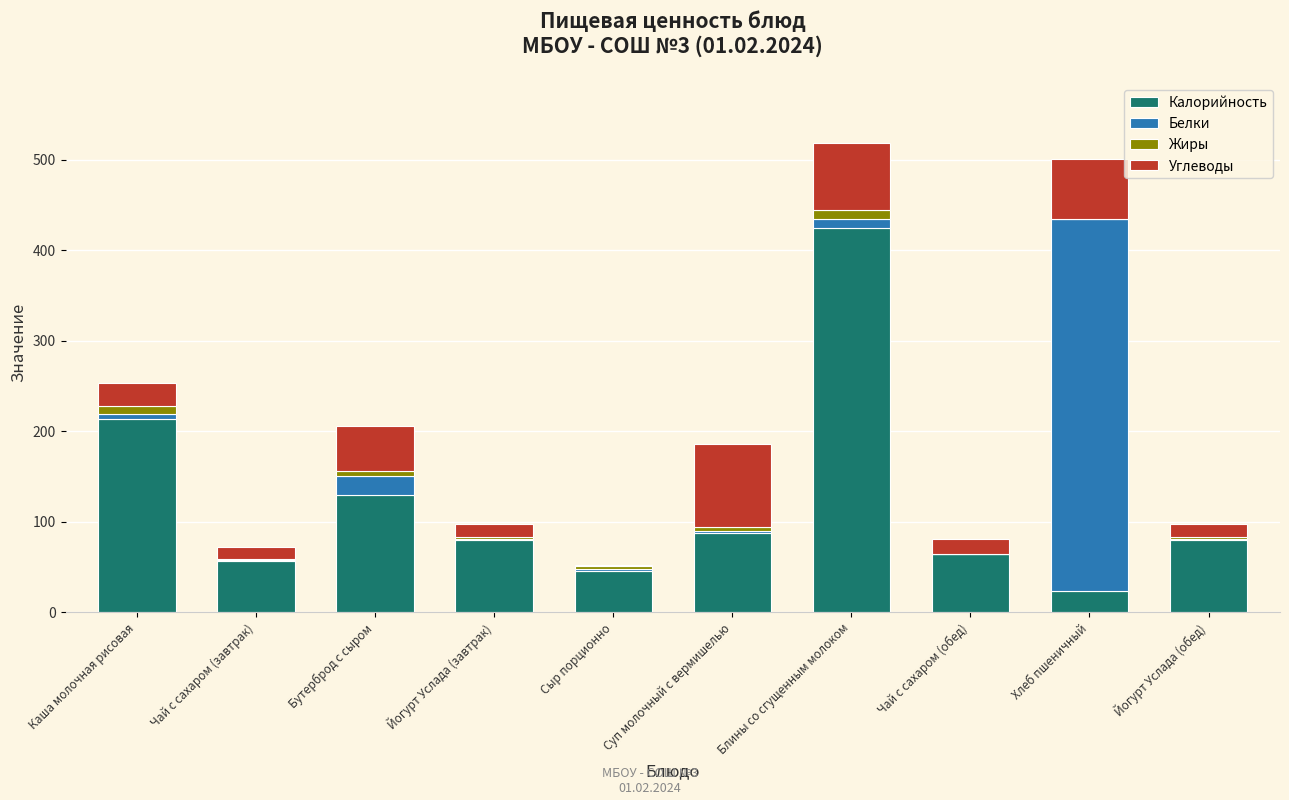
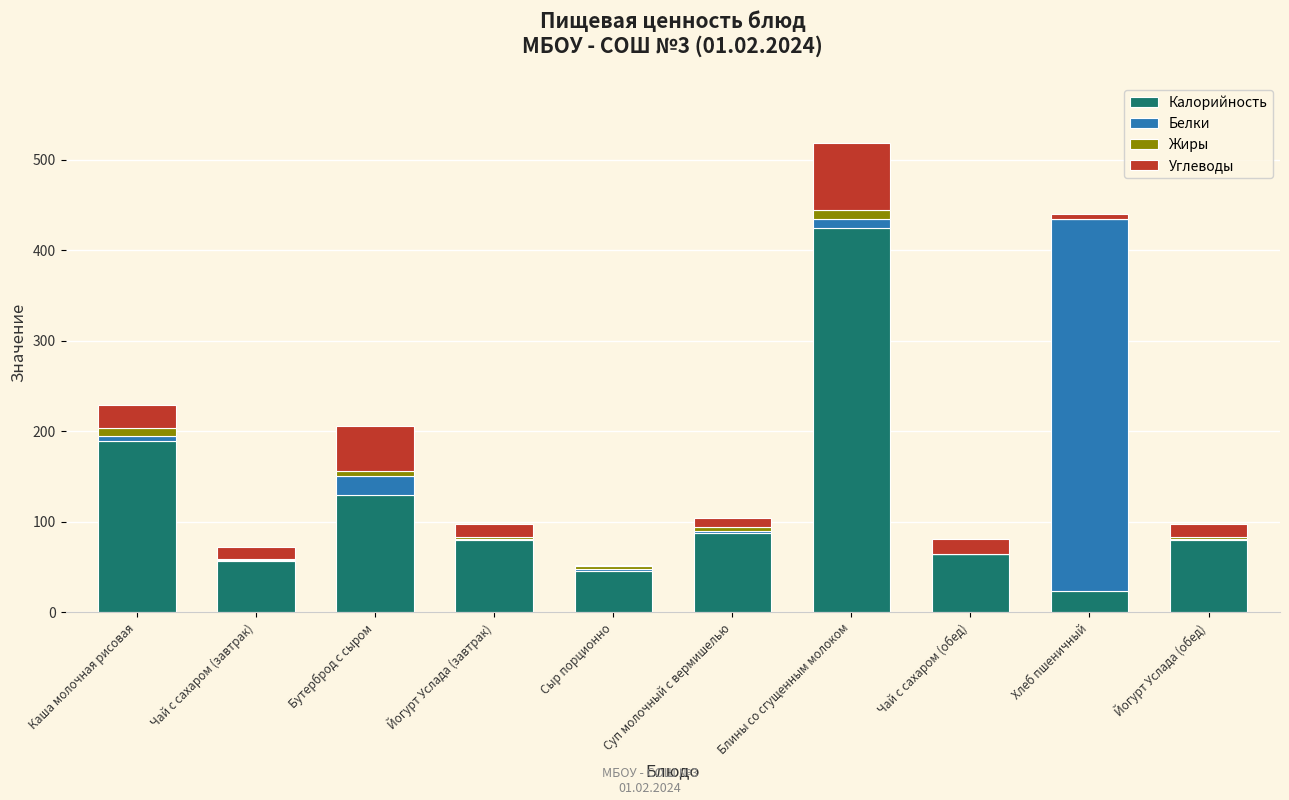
Калорийность, Каша молочная рисовая: 210 -> 190
Углеводы, Суп молочный с вермишелью: 90 -> 10
Углеводы, Хлеб пшеничный: 70 -> 10
